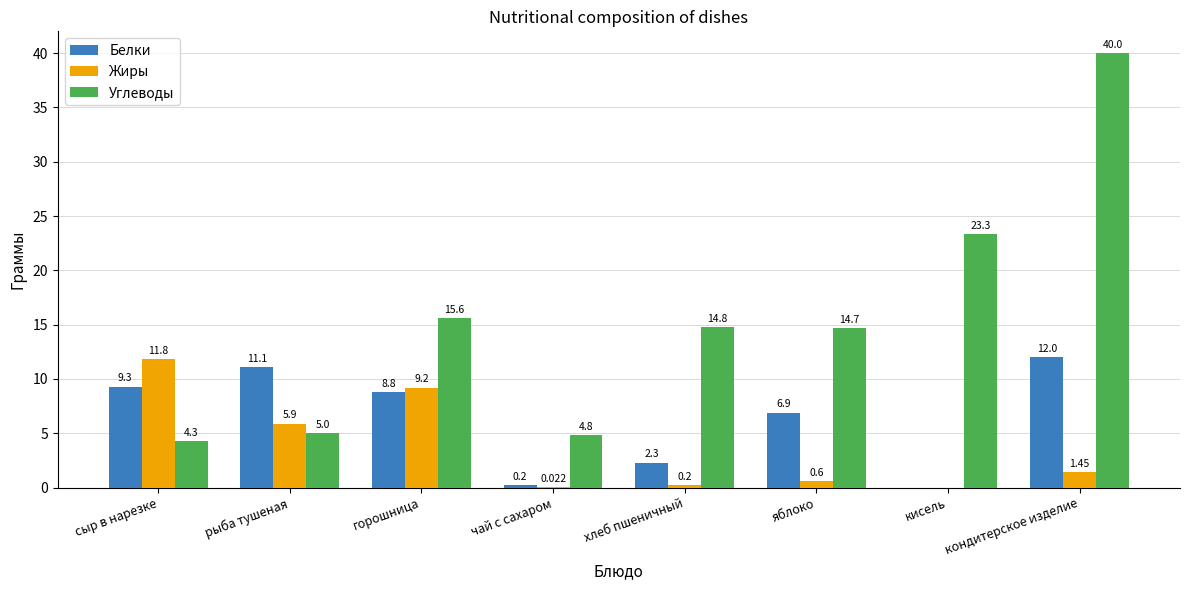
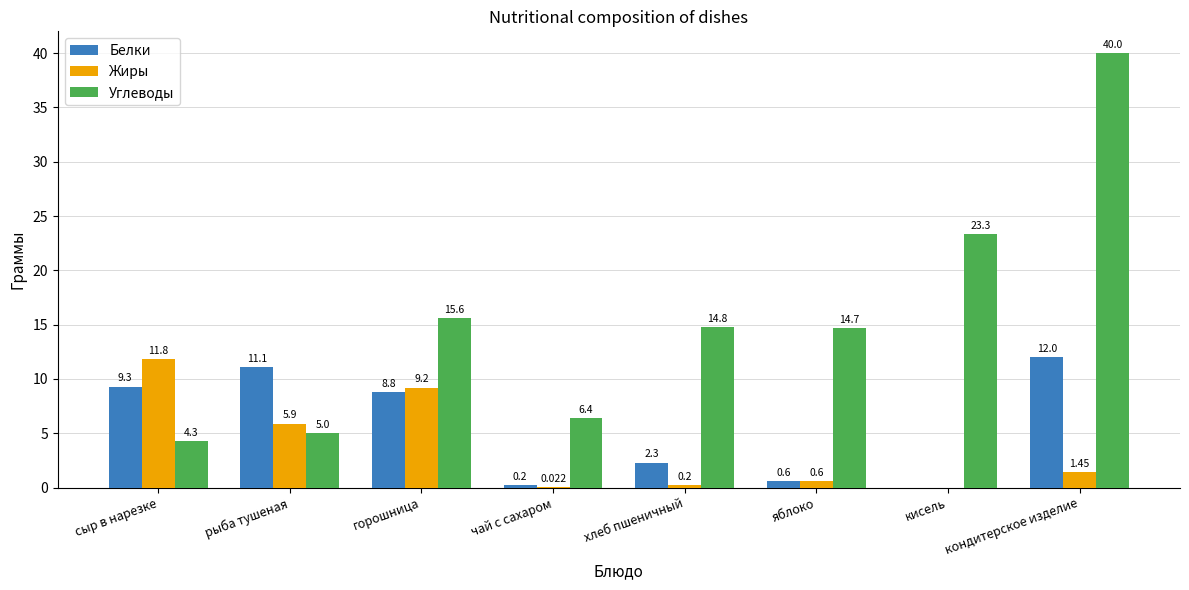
Углеводы, чай с сахаром: 4.8 -> 6.4
Белки, яблоко: 6.9 -> 0.6
